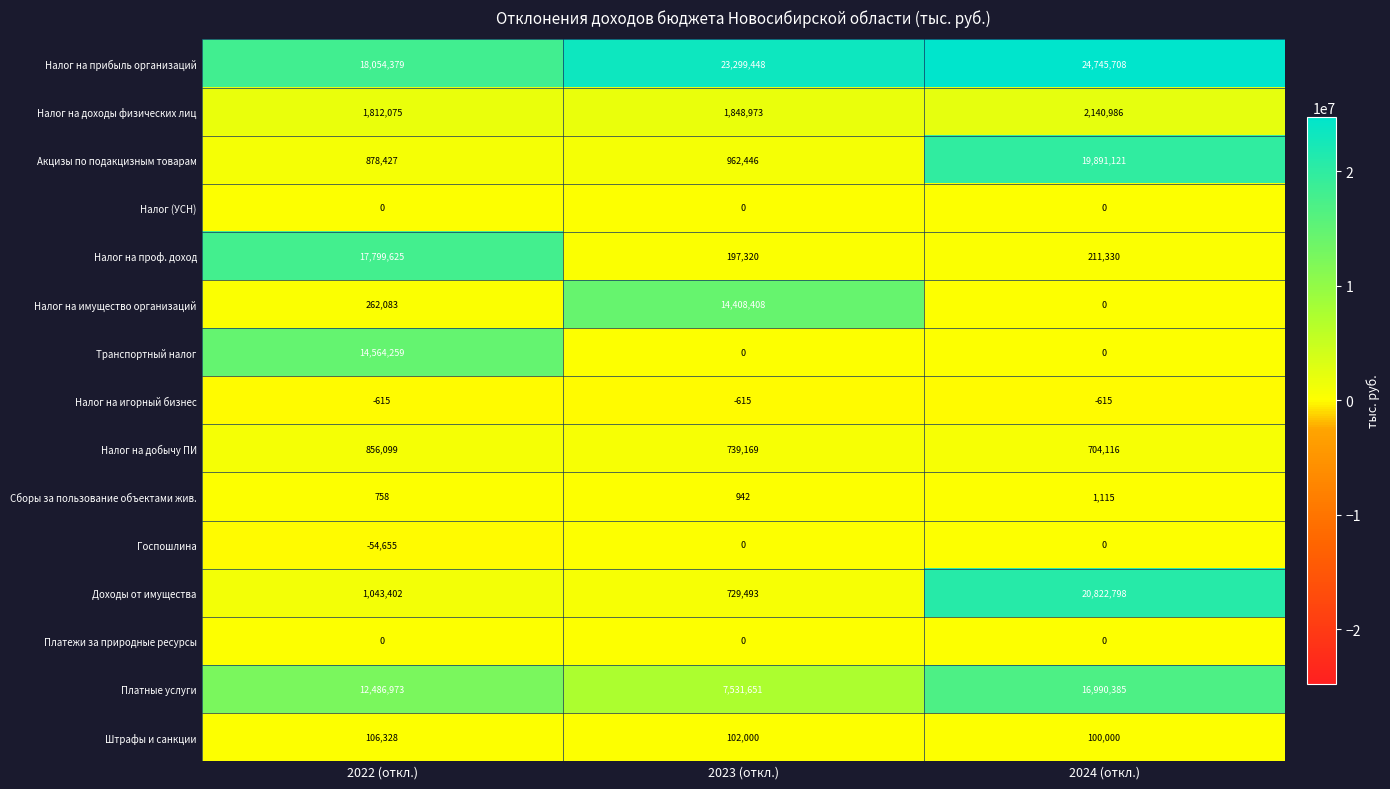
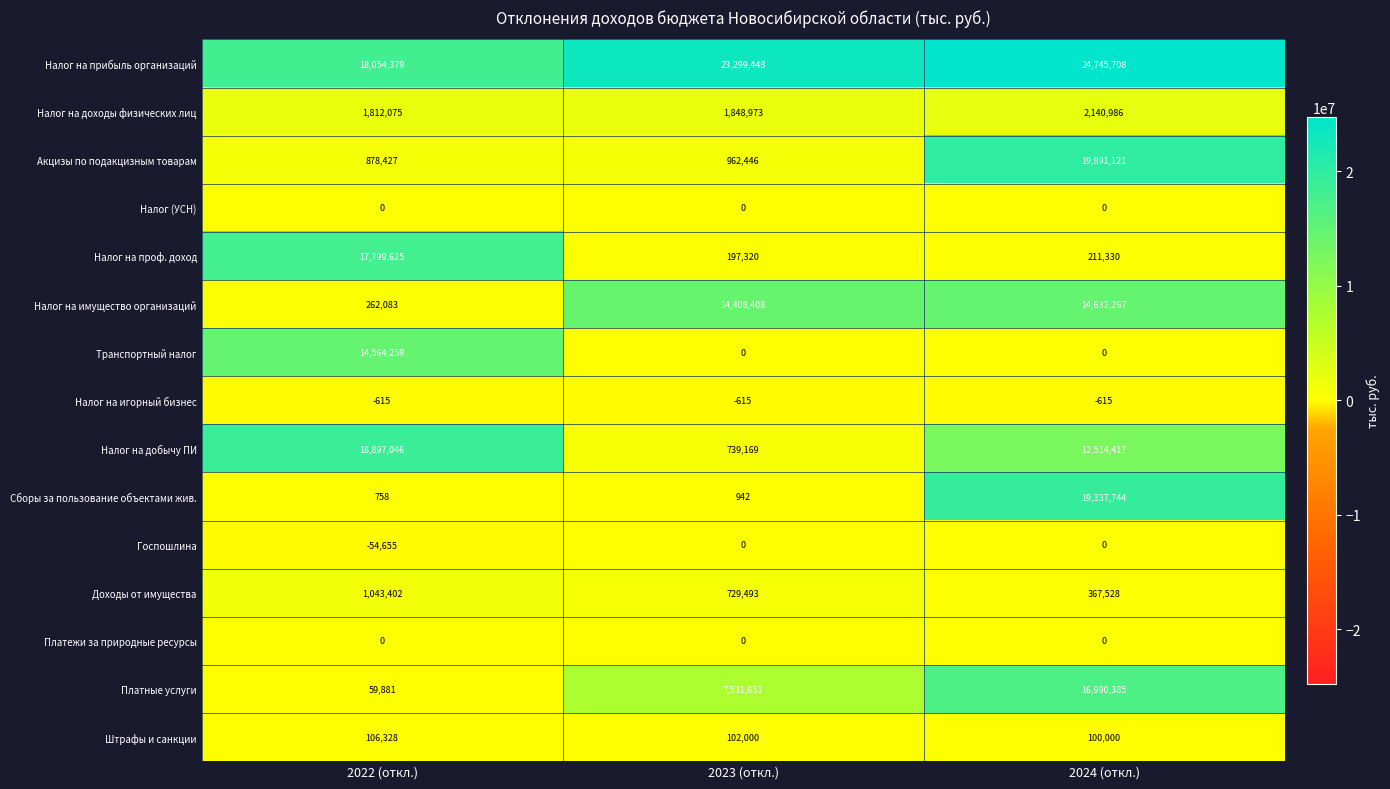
Налог на имущество организаций, 2024 (откл.): 0 -> 14,632,267
Налог на добычу ПИ, 2022 (откл.): 856,099 -> 18,897,046
Налог на добычу ПИ, 2024 (откл.): 704,116 -> 12,514,417
Сборы за пользование объектами жив., 2024 (откл.): 1,115 -> 19,337,744
Доходы от имущества, 2024 (откл.): 20,822,798 -> 367,528
Платные услуги, 2022 (откл.): 12,486,973 -> 59,881
